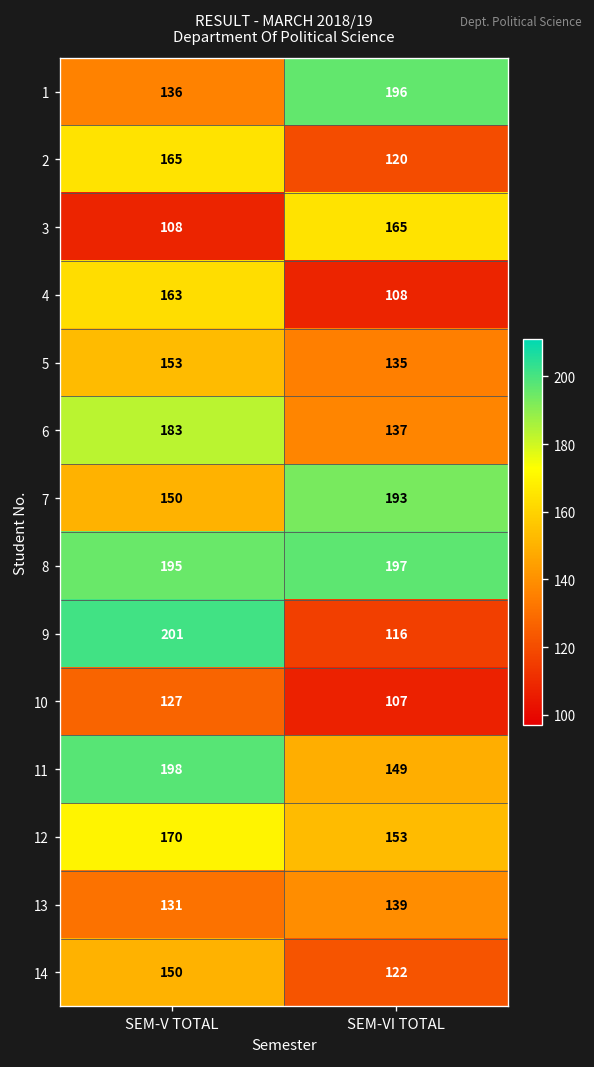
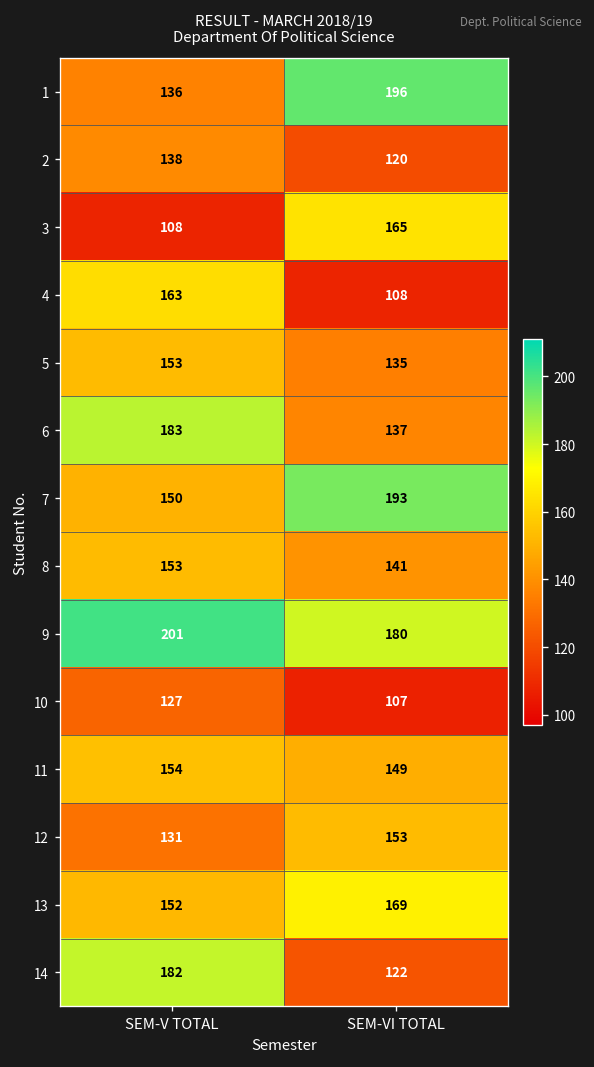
2, SEM-V TOTAL: 165 -> 138
8, SEM-V TOTAL: 195 -> 153
8, SEM-VI TOTAL: 197 -> 141
9, SEM-VI TOTAL: 116 -> 180
11, SEM-V TOTAL: 198 -> 154
12, SEM-V TOTAL: 170 -> 131
13, SEM-V TOTAL: 131 -> 152
13, SEM-VI TOTAL: 139 -> 169
14, SEM-V TOTAL: 150 -> 182
